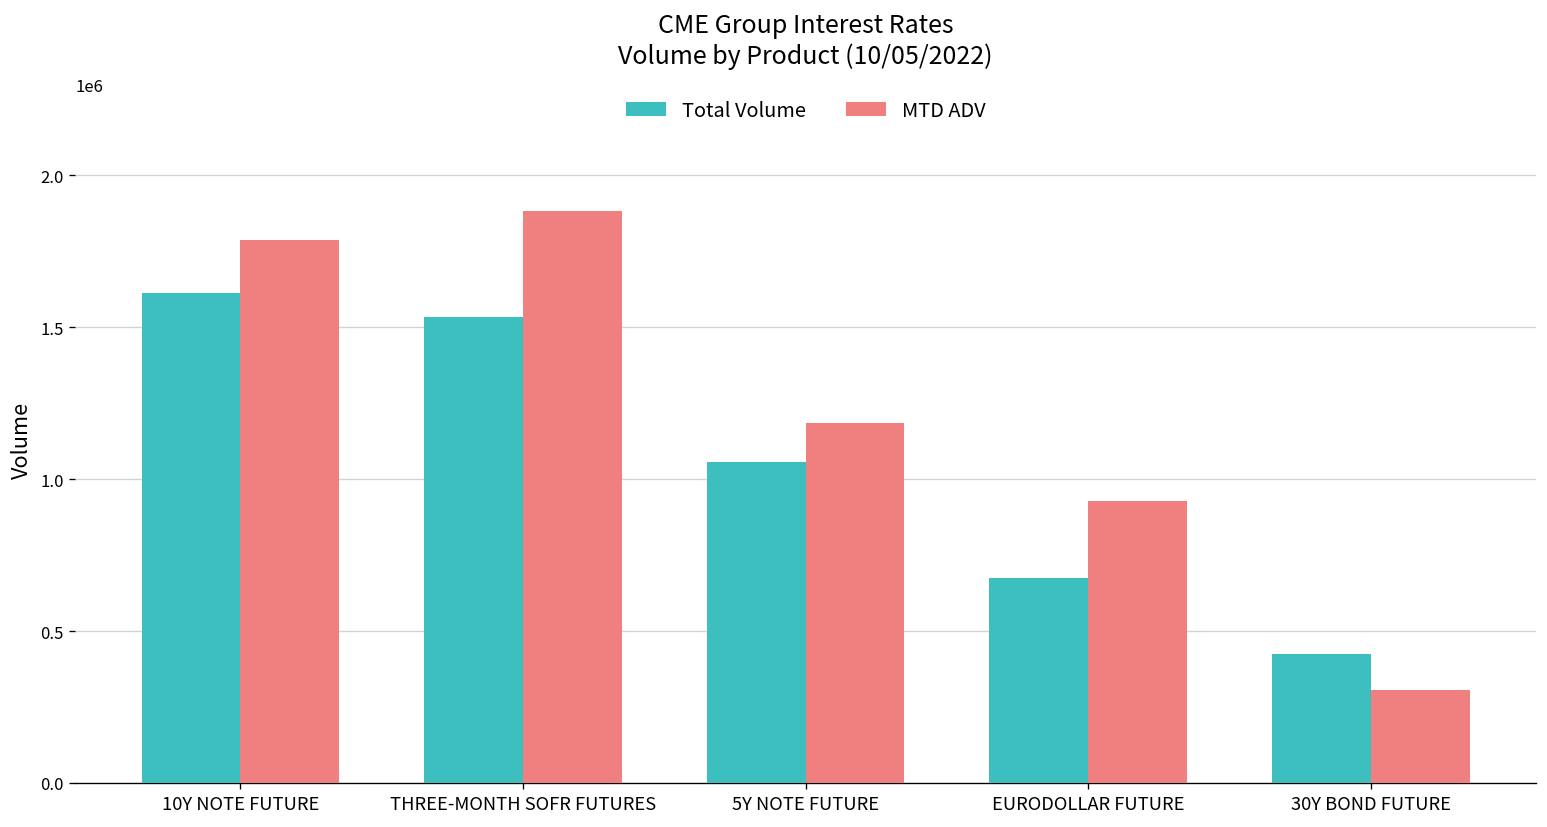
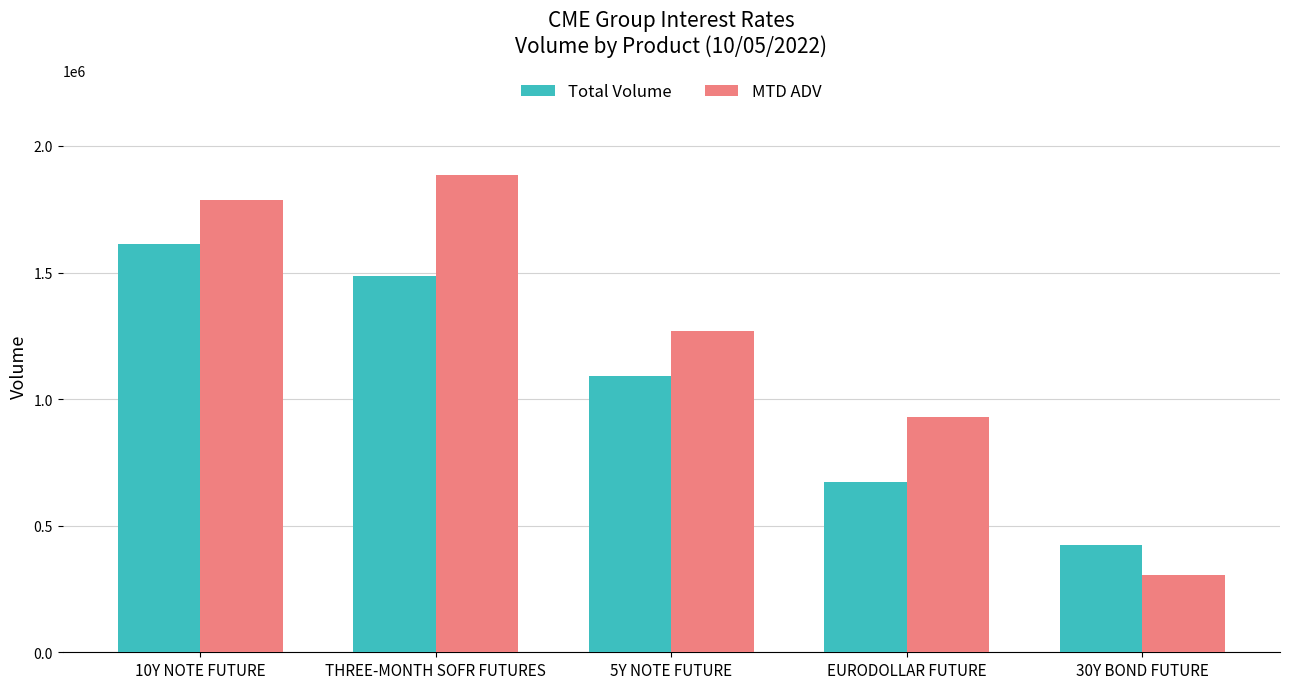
Total Volume, THREE-MONTH SOFR FUTURES: 1530000 -> 1490000
Total Volume, 5Y NOTE FUTURE: 1060000 -> 1090000
MTD ADV, 5Y NOTE FUTURE: 1190000 -> 1270000
